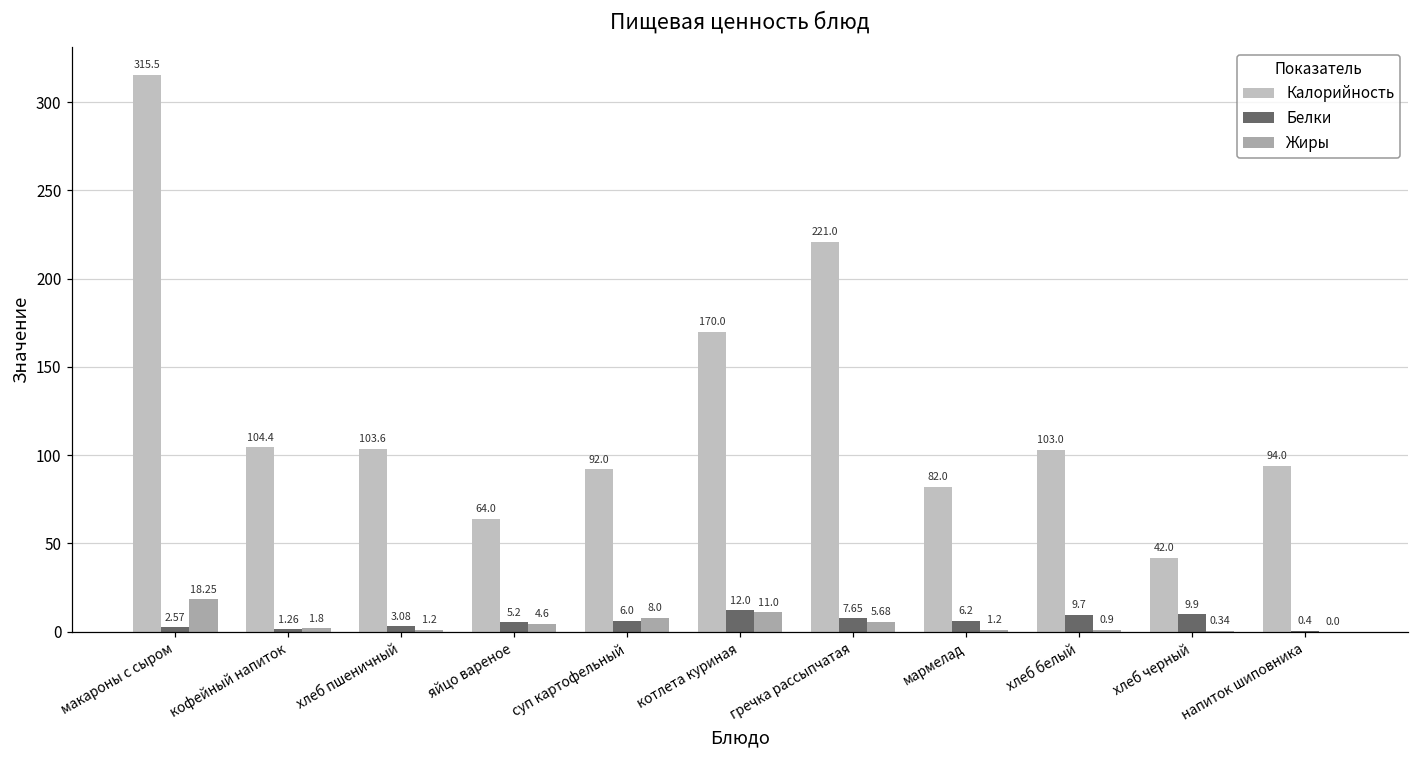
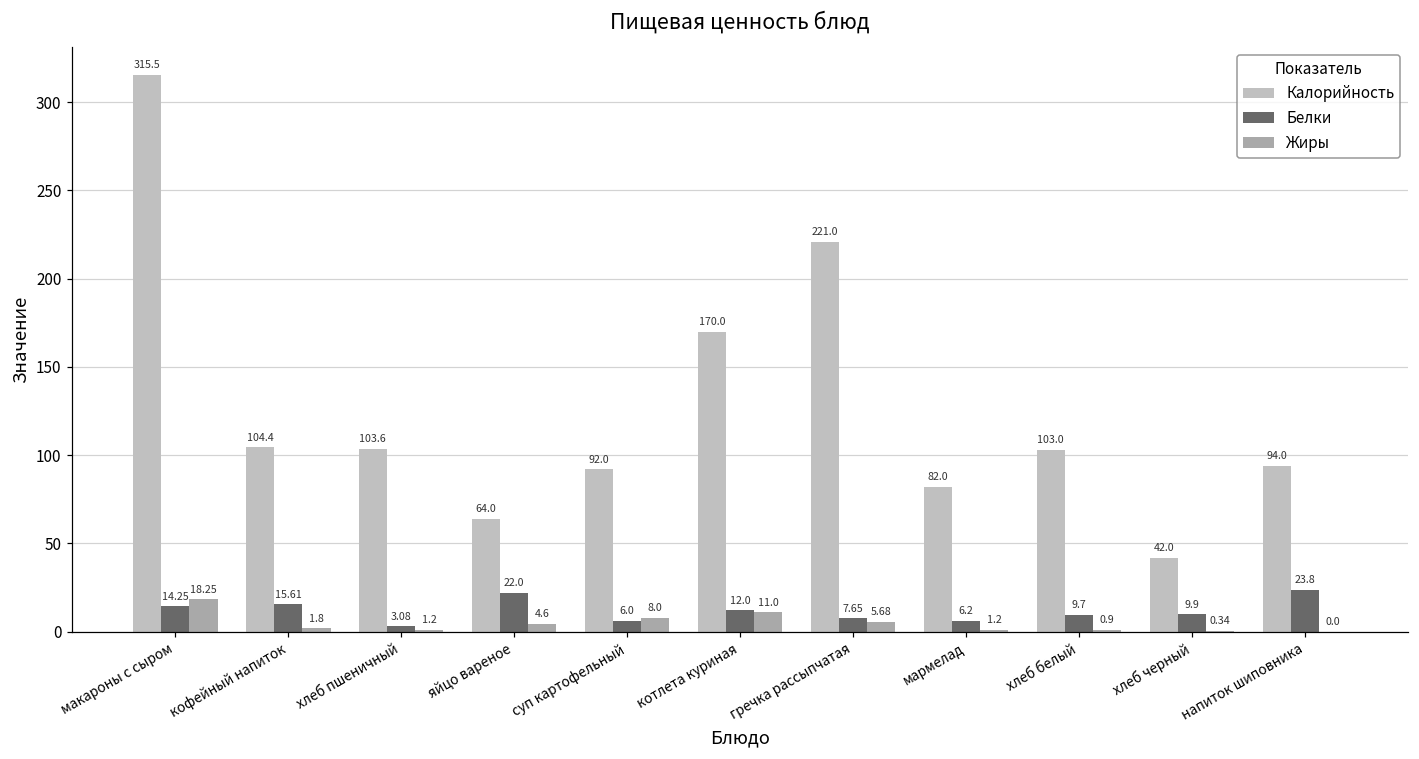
Белки, макароны с сыром: 2.57 -> 14.25
Белки, кофейный напиток: 1.26 -> 15.61
Белки, яйцо вареное: 5.2 -> 22.0
Белки, напиток шиповника: 0.4 -> 23.8
